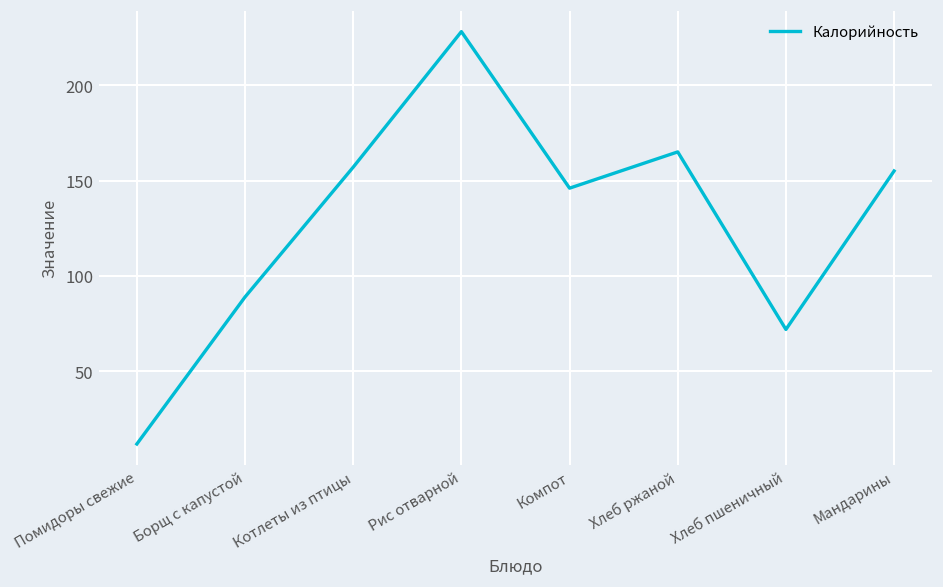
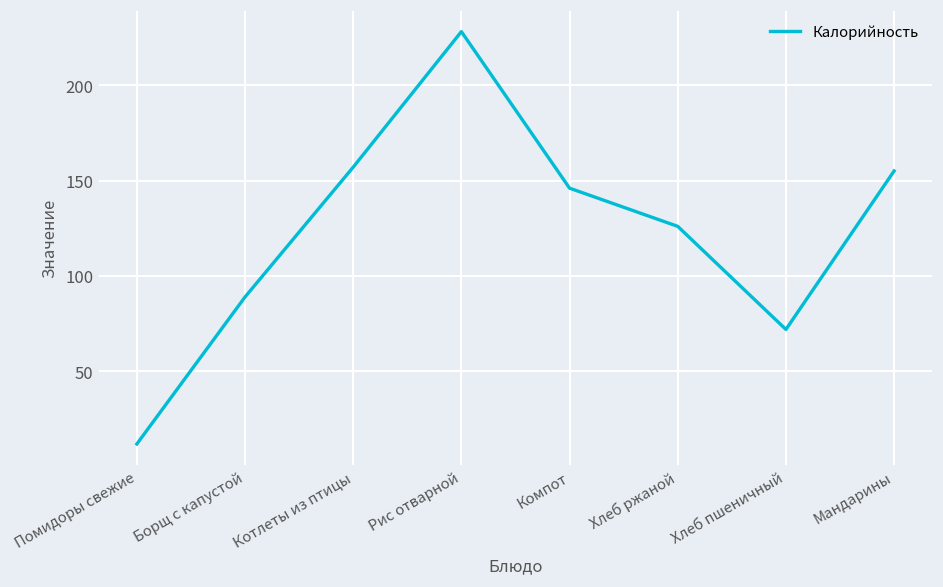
Хлеб ржаной: 165 -> 126
